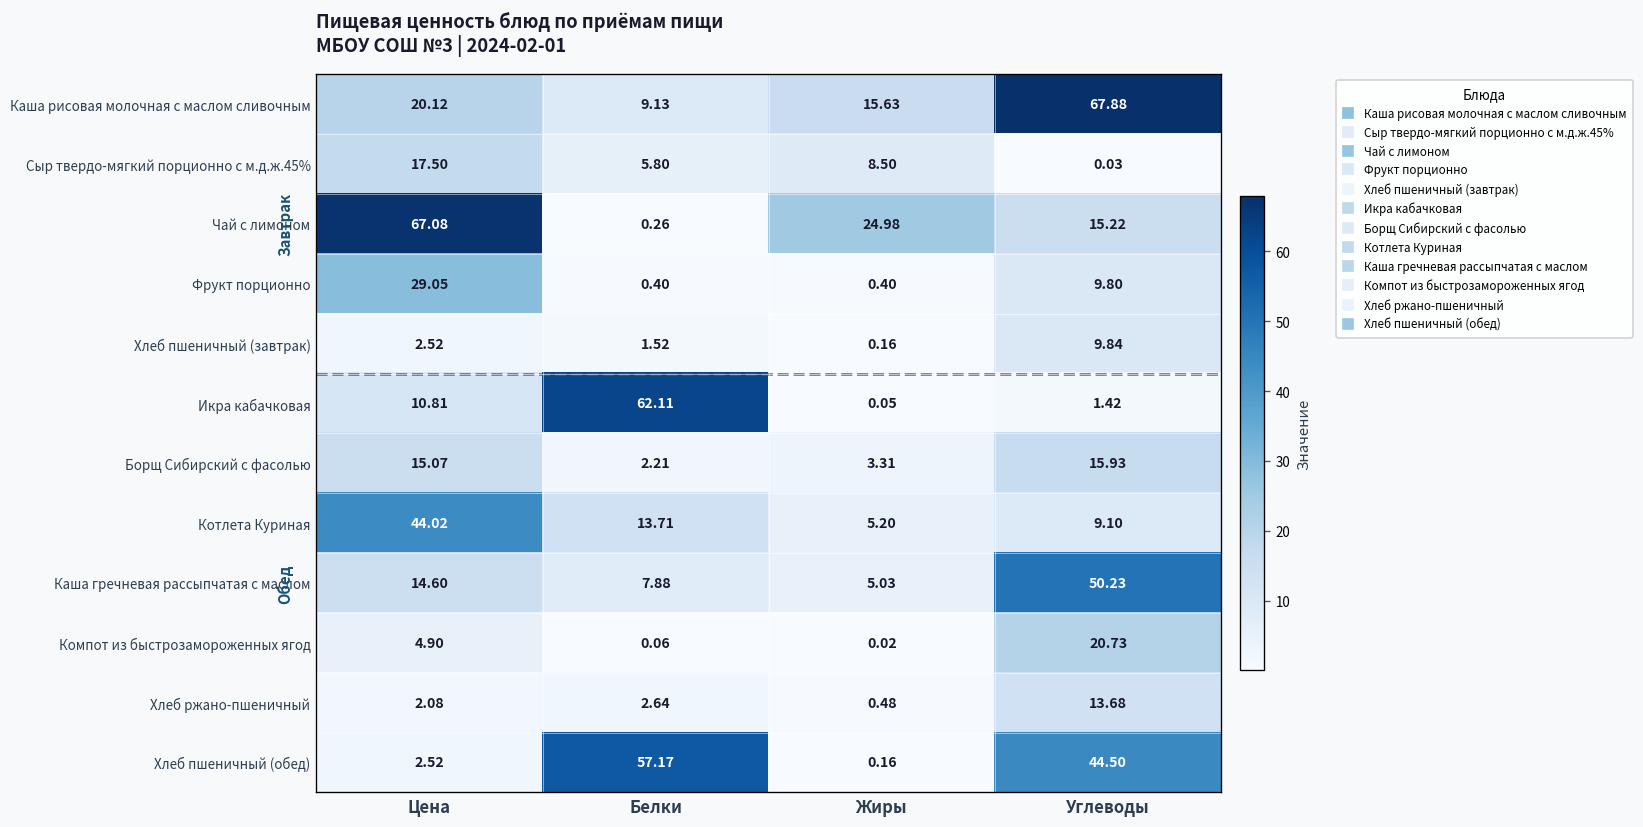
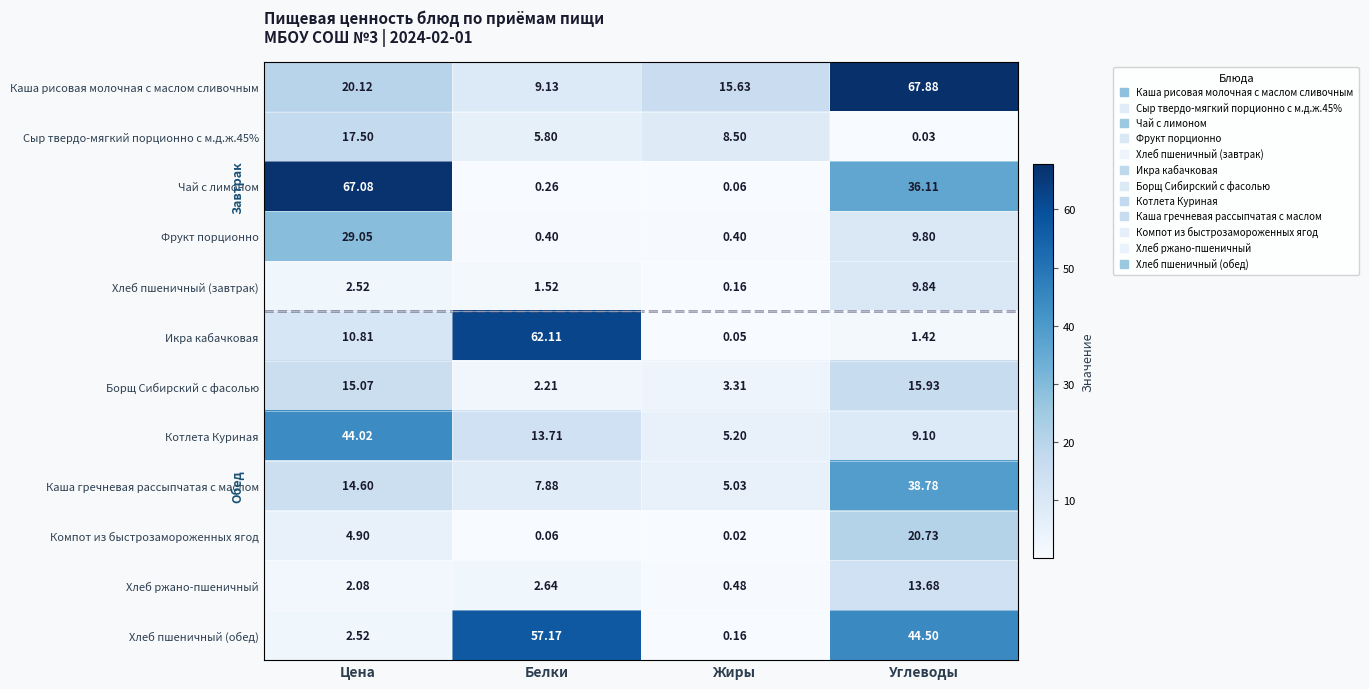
Чай с лимоном, Жиры: 24.98 -> 0.06
Чай с лимоном, Углеводы: 15.22 -> 36.11
Каша гречневая рассыпчатая с маслом, Углеводы: 50.23 -> 38.78
